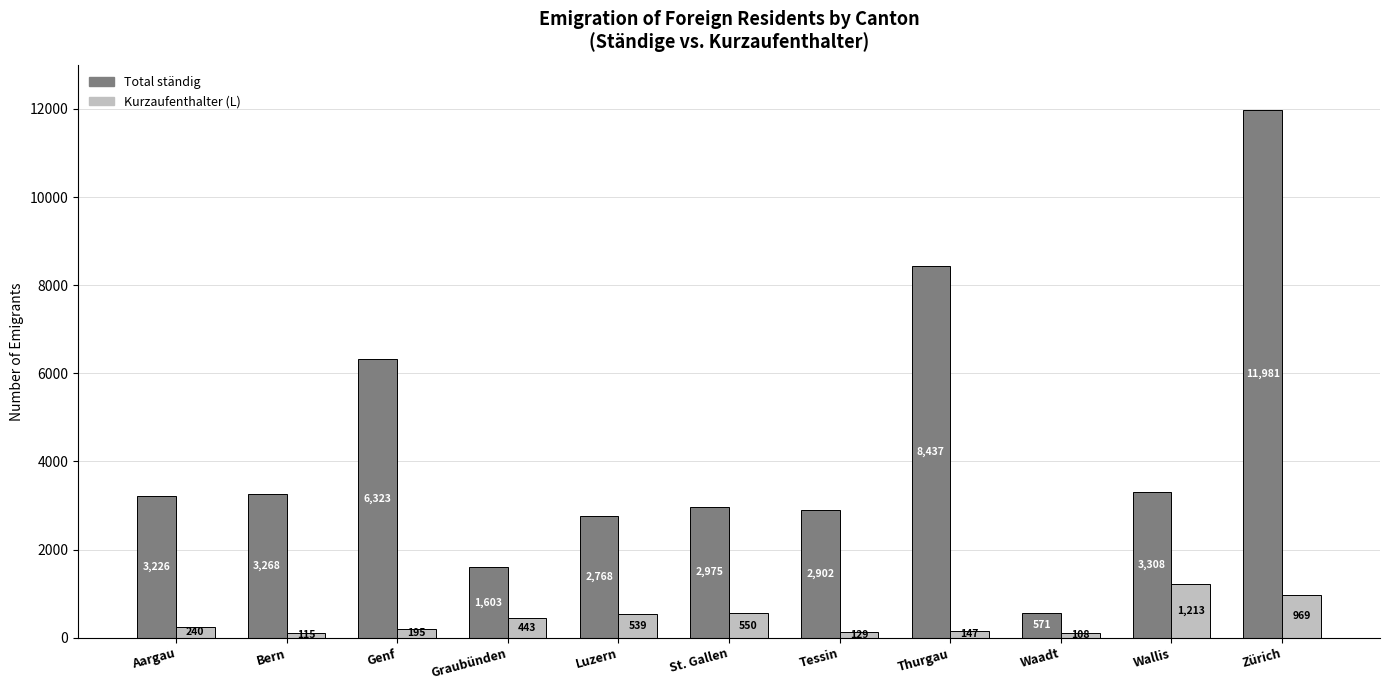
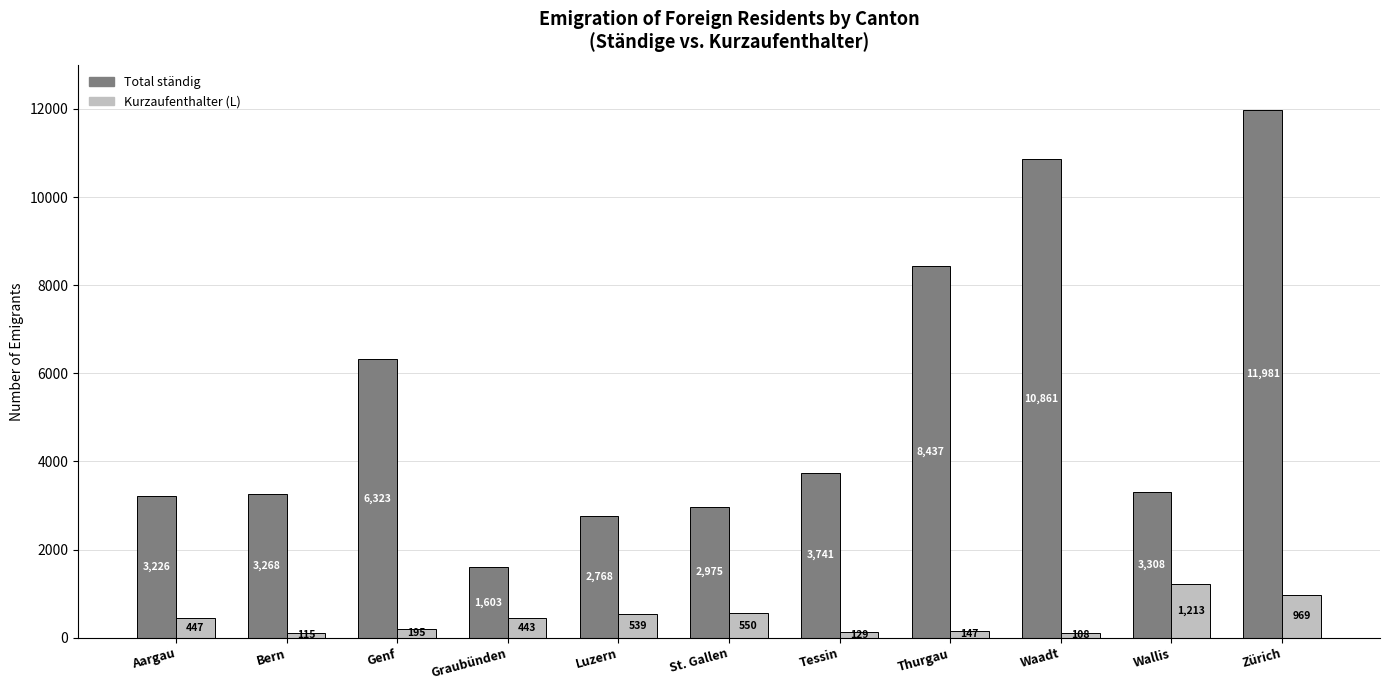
Kurzaufenthalter (L), Aargau: 240 -> 447
Total ständig, Tessin: 2,902 -> 3,741
Total ständig, Waadt: 571 -> 10,861
